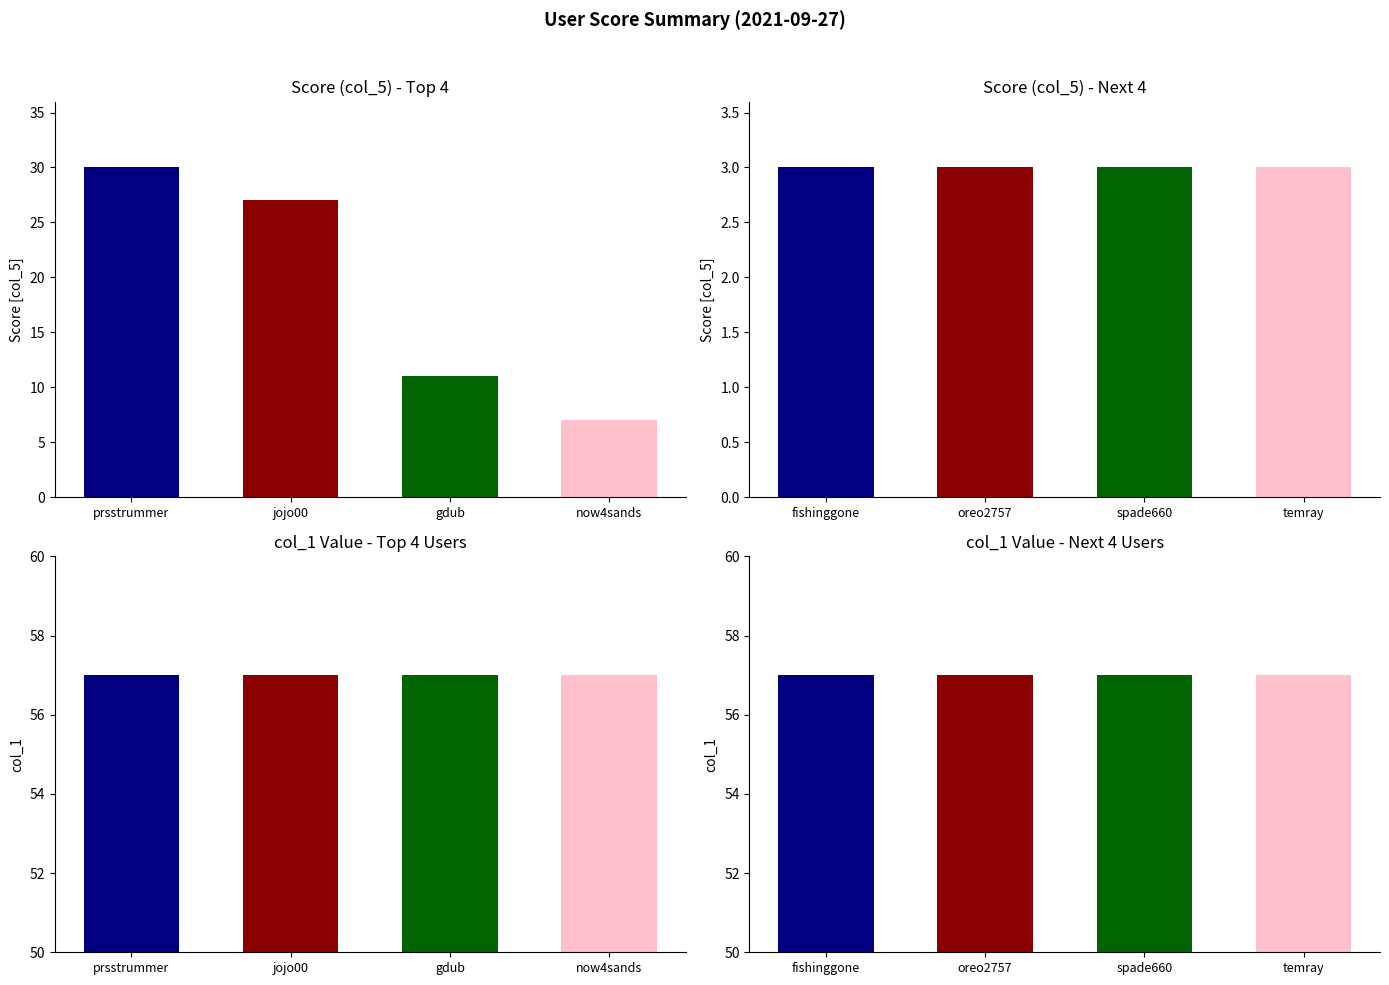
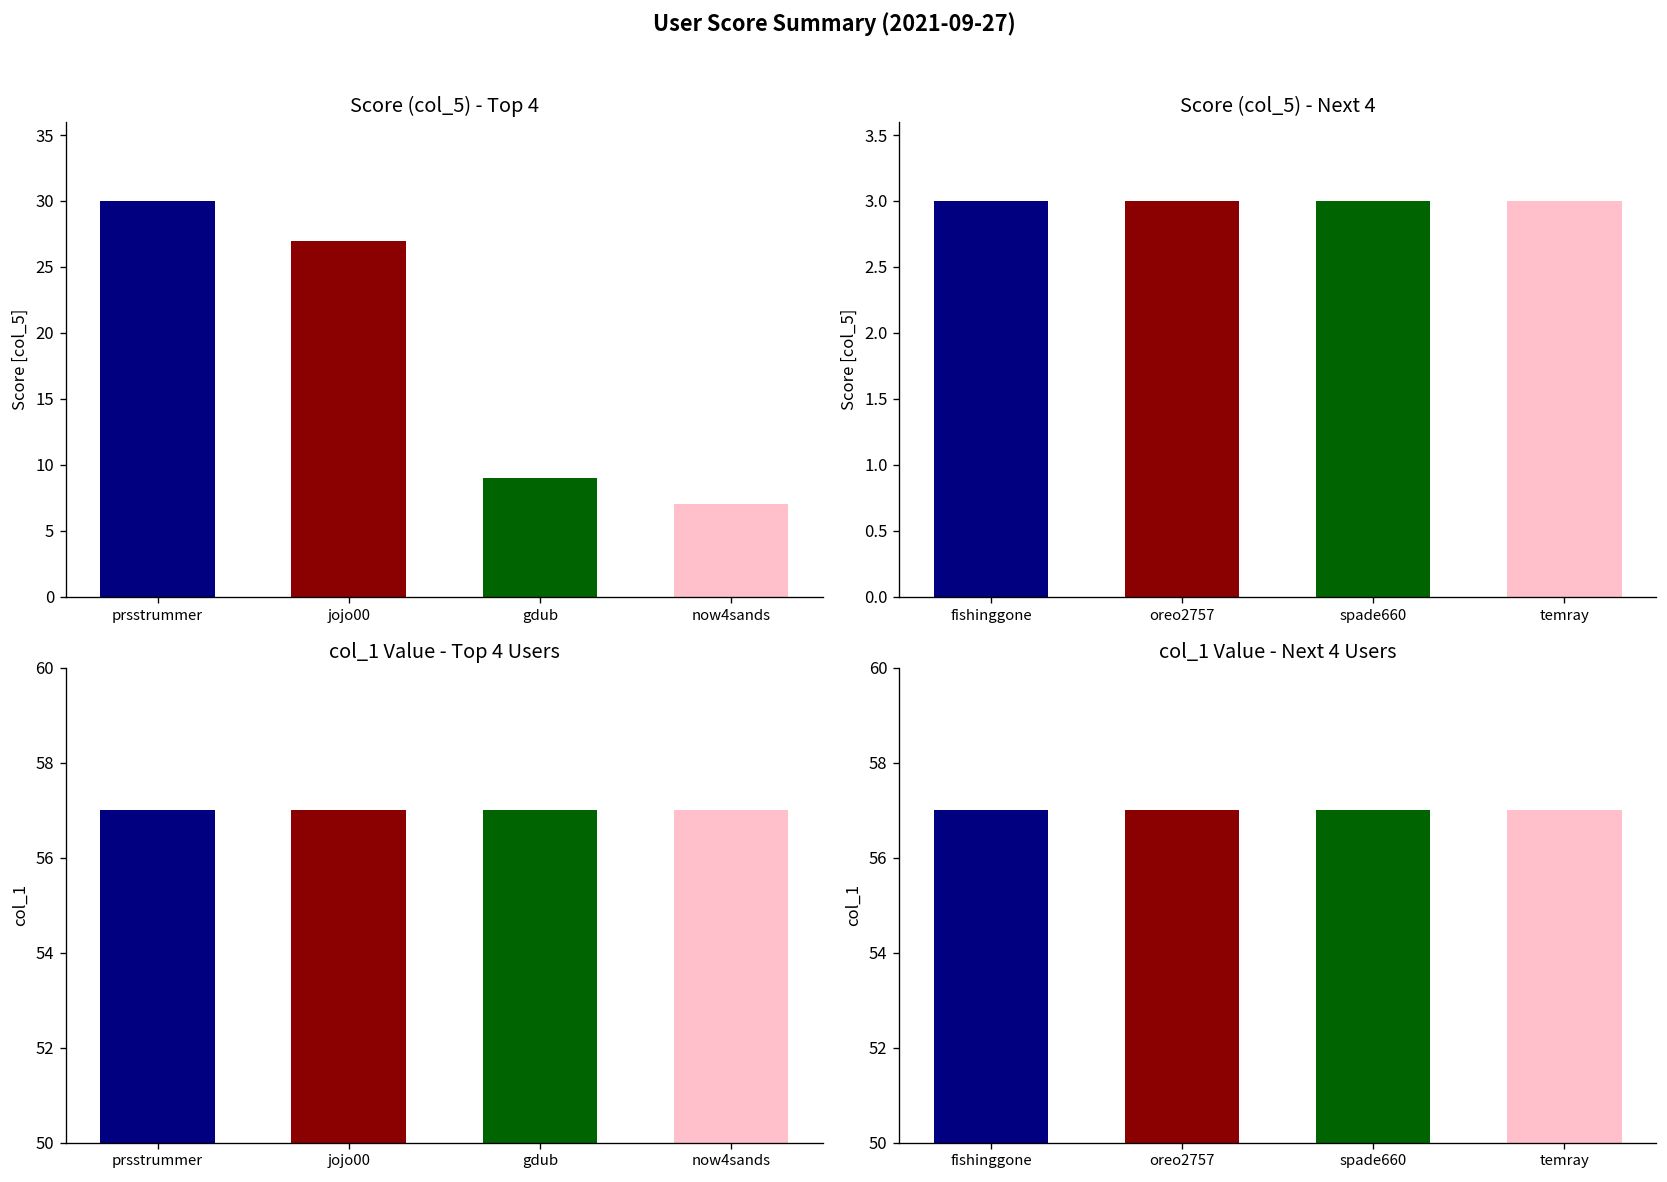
Score (col_5) - Top 4, gdub: 11 -> 9
